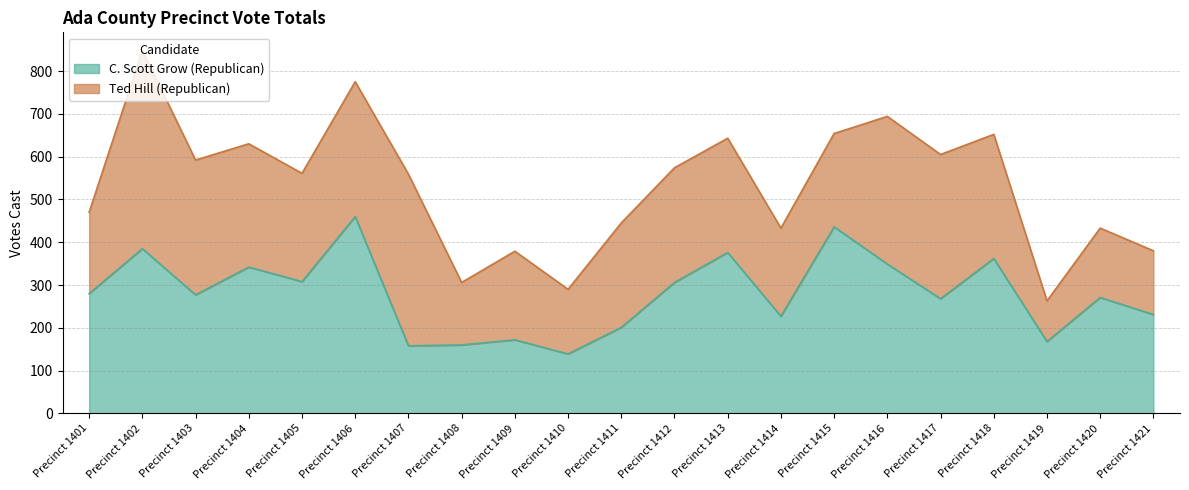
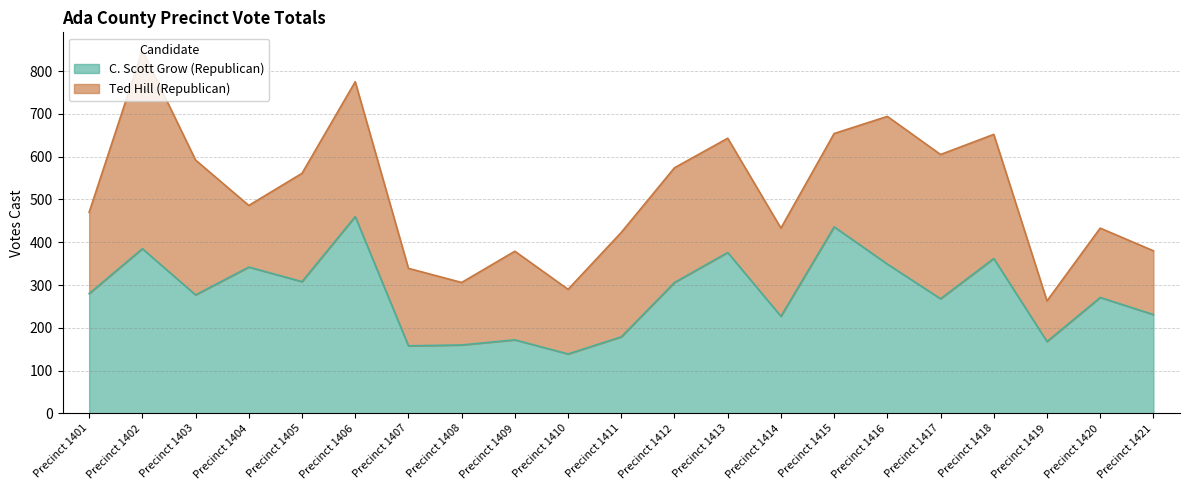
Ted Hill (Republican), Precinct 1404: 290 -> 140
Ted Hill (Republican), Precinct 1407: 400 -> 180
C. Scott Grow (Republican), Precinct 1411: 200 -> 180
